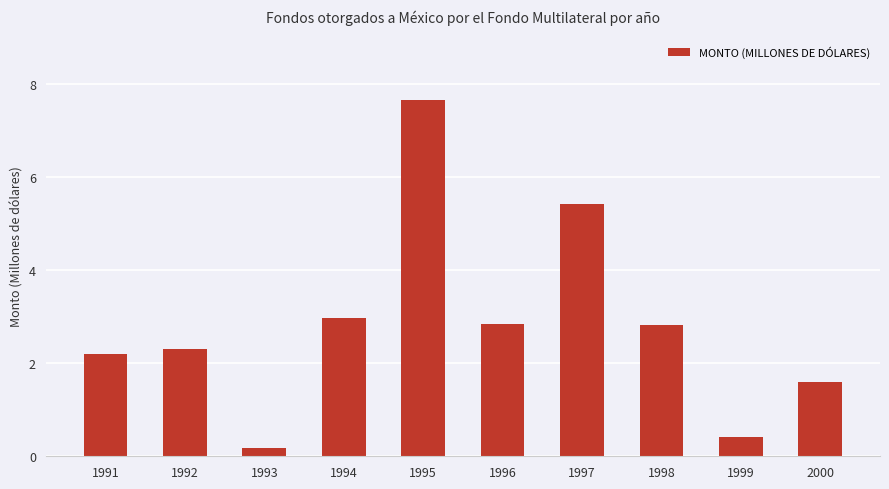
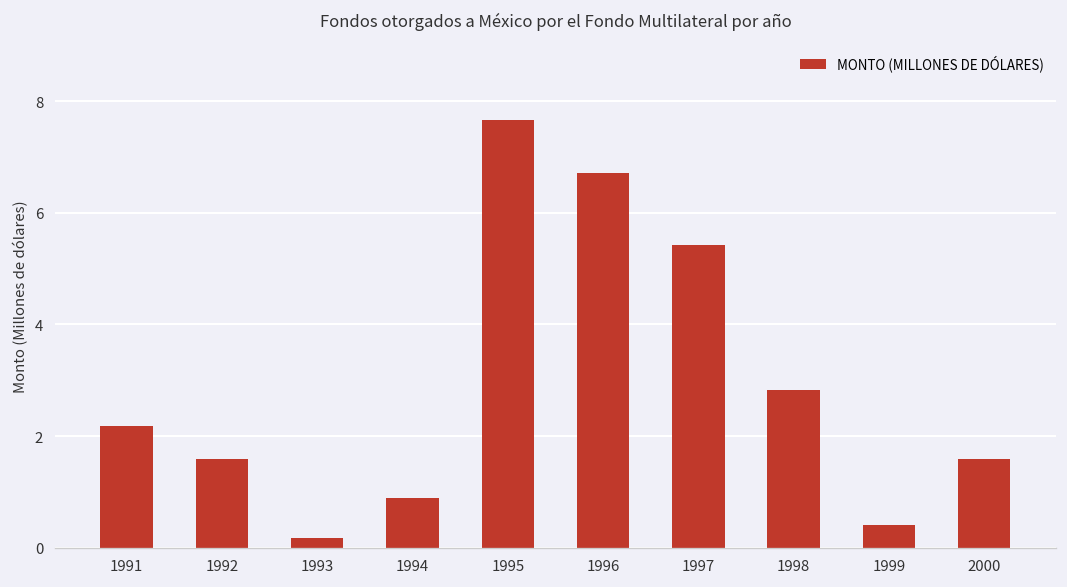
1992: 2.3 -> 1.6
1994: 3.0 -> 0.9
1996: 2.8 -> 6.7
